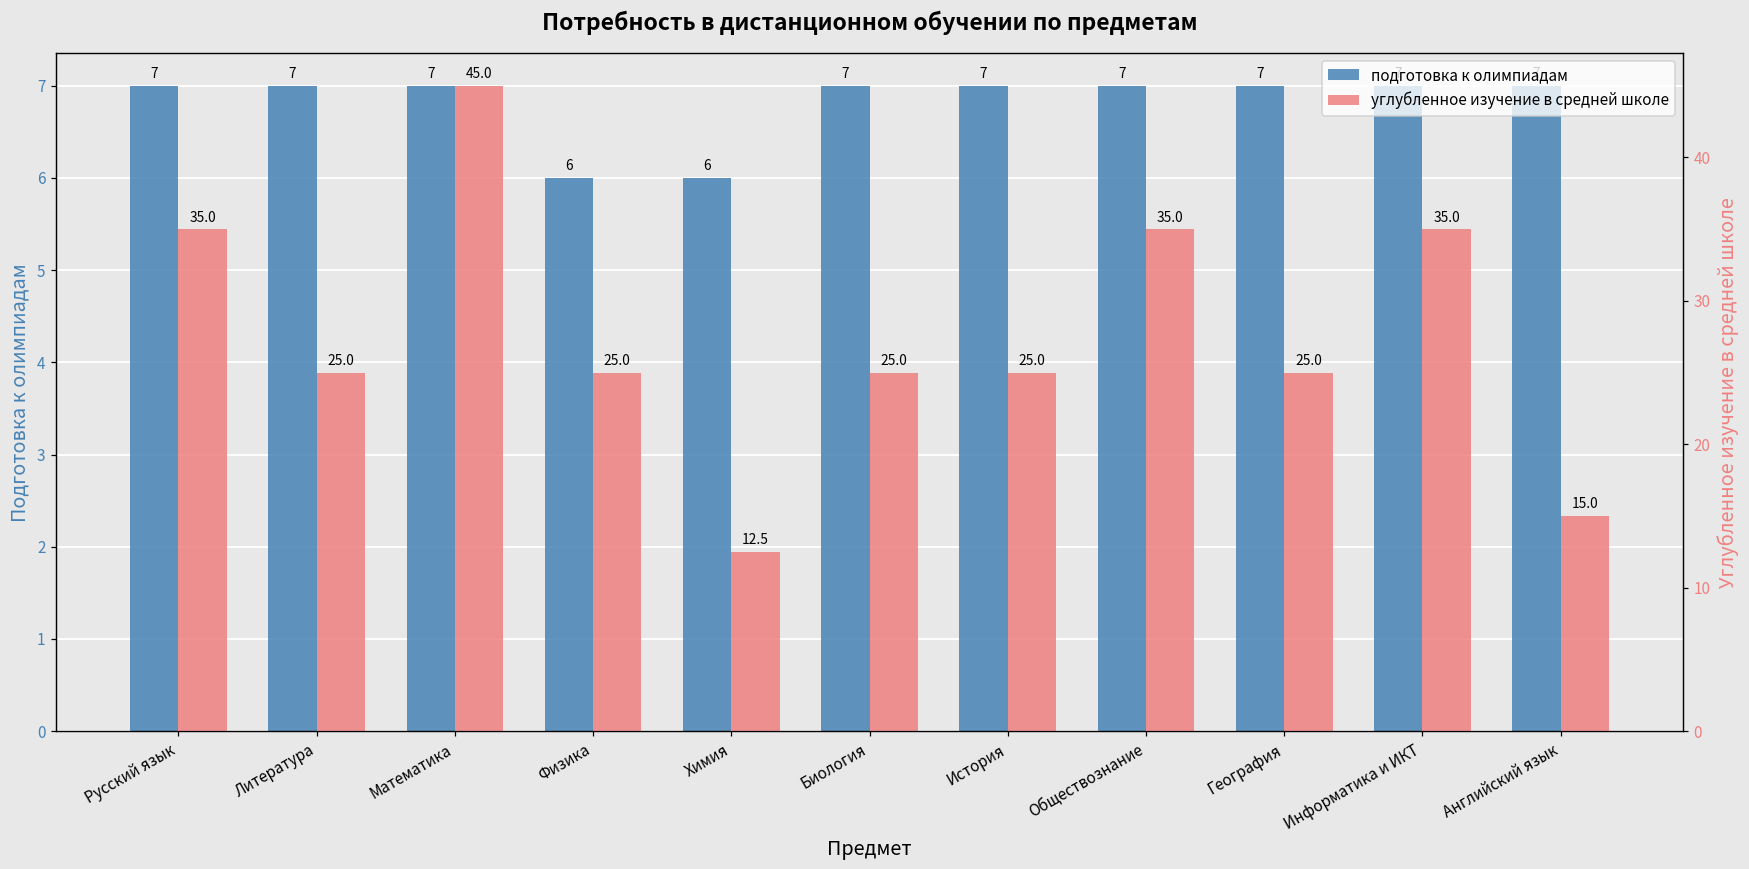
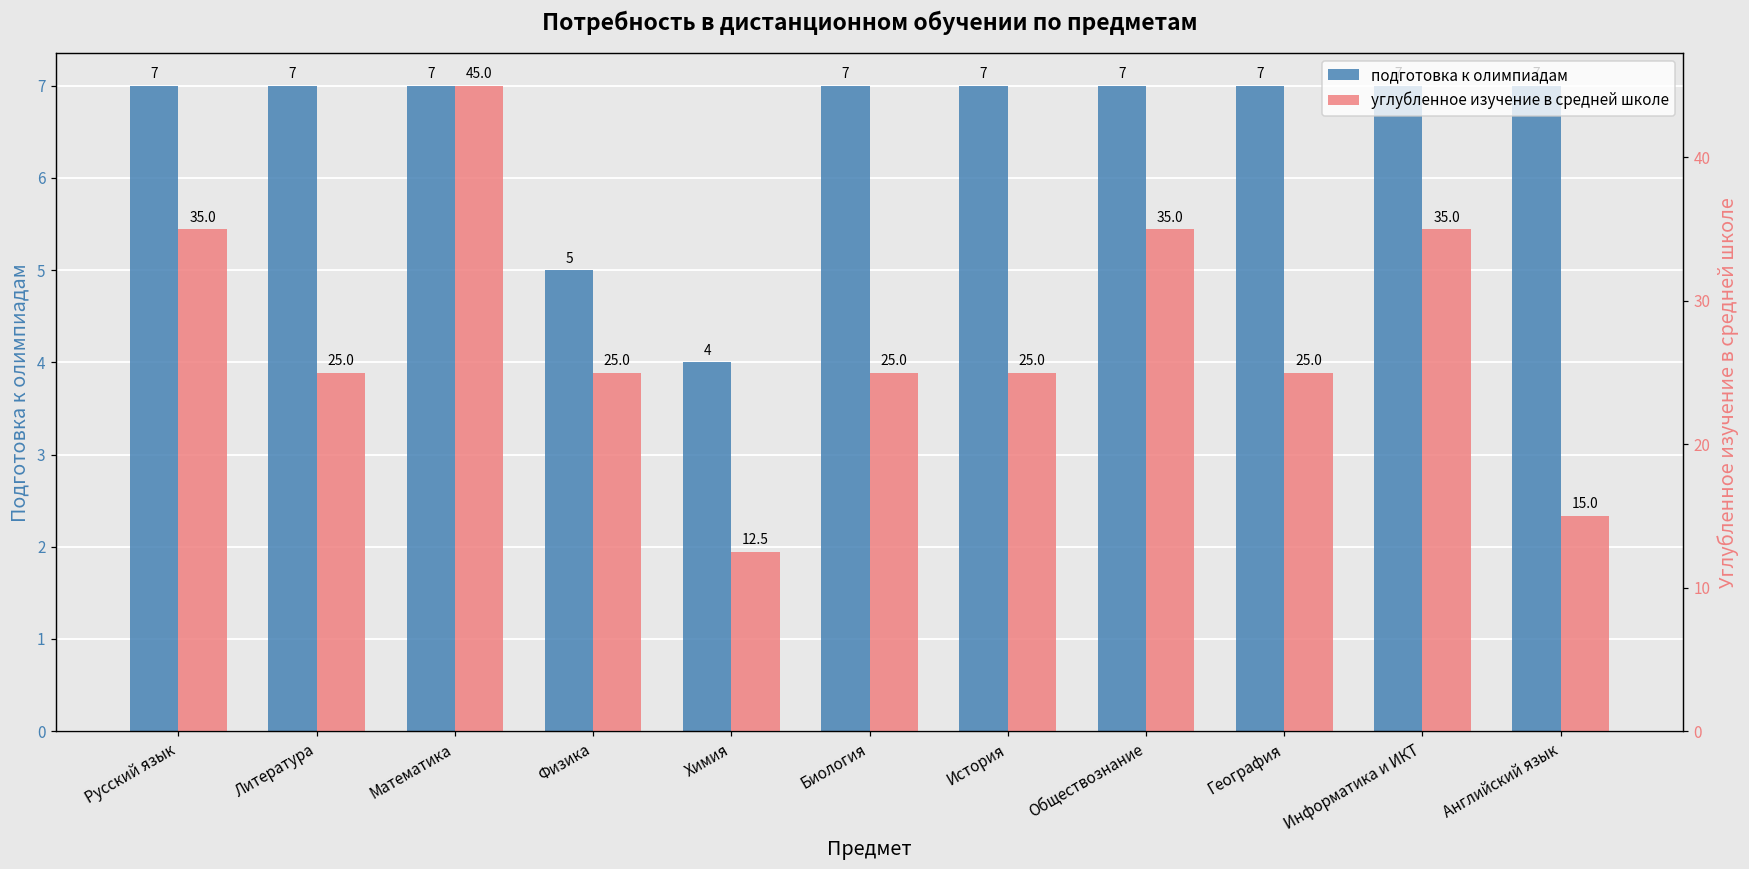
подготовка к олимпиадам, Физика: 6 -> 5
подготовка к олимпиадам, Химия: 6 -> 4
